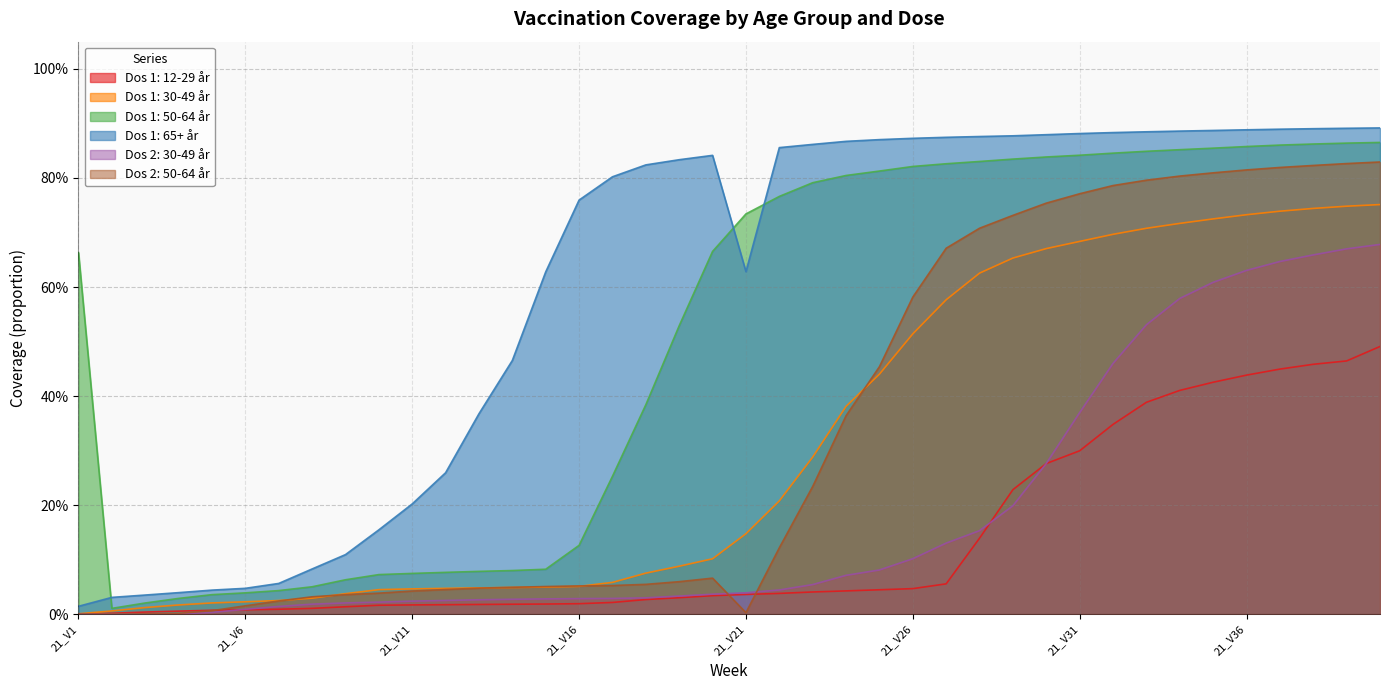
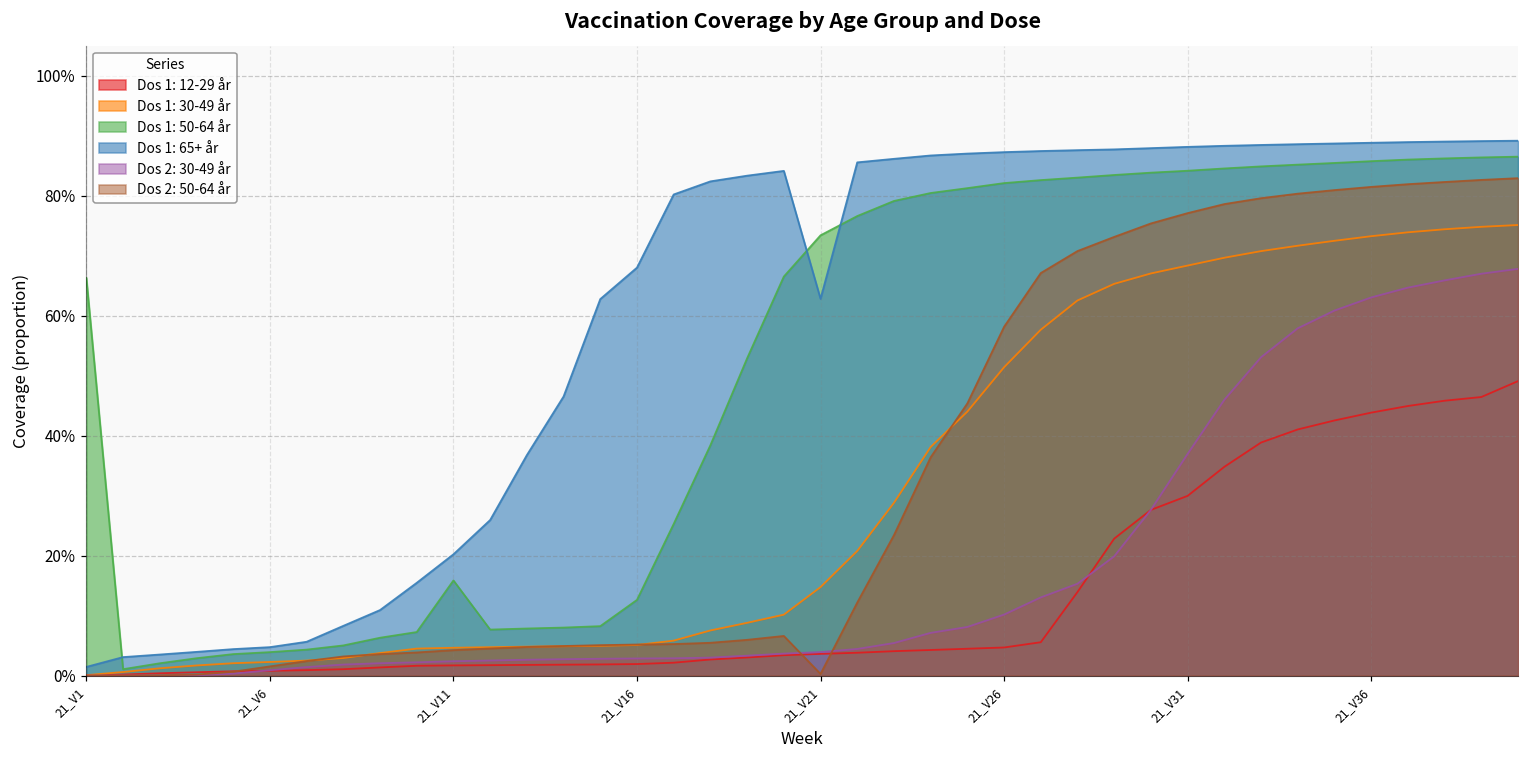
Dos 1: 50-64 år, 21_V11: 7% -> 16%
Dos 1: 65+ år, 21_V16: 76% -> 68%
